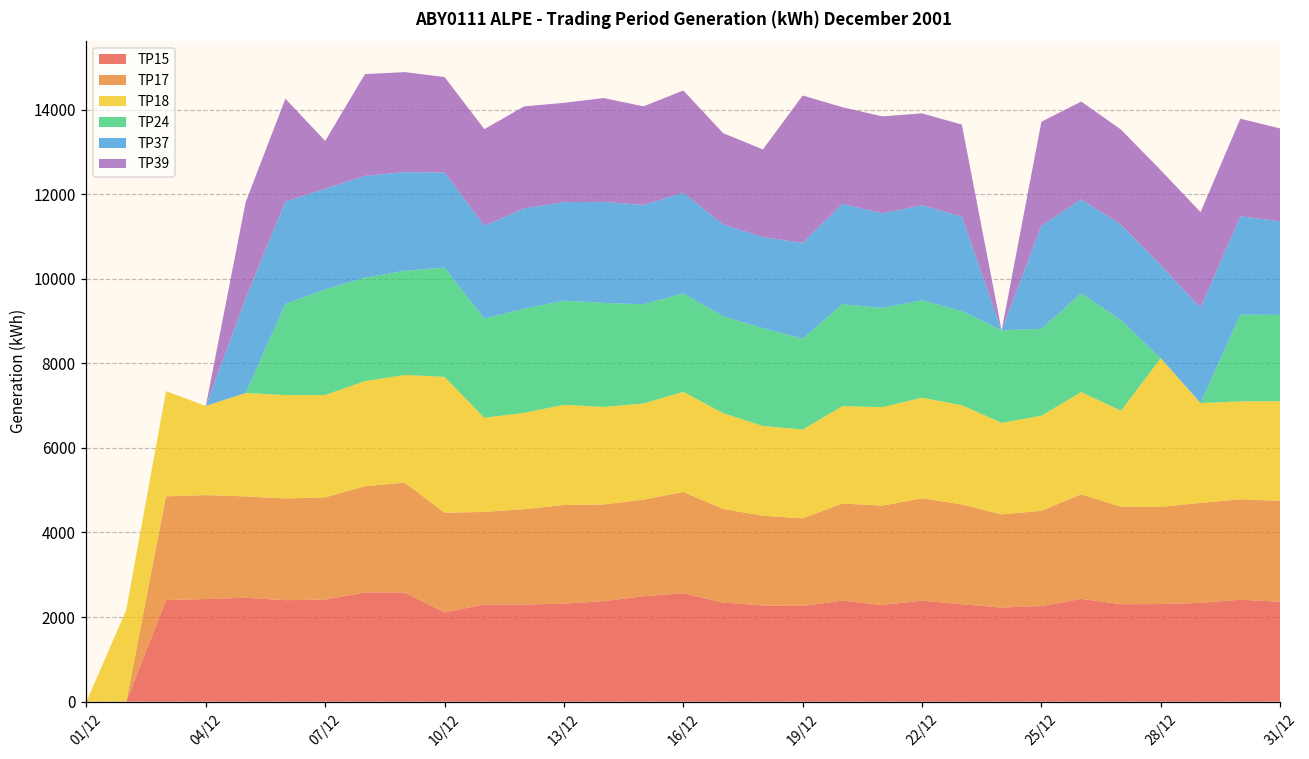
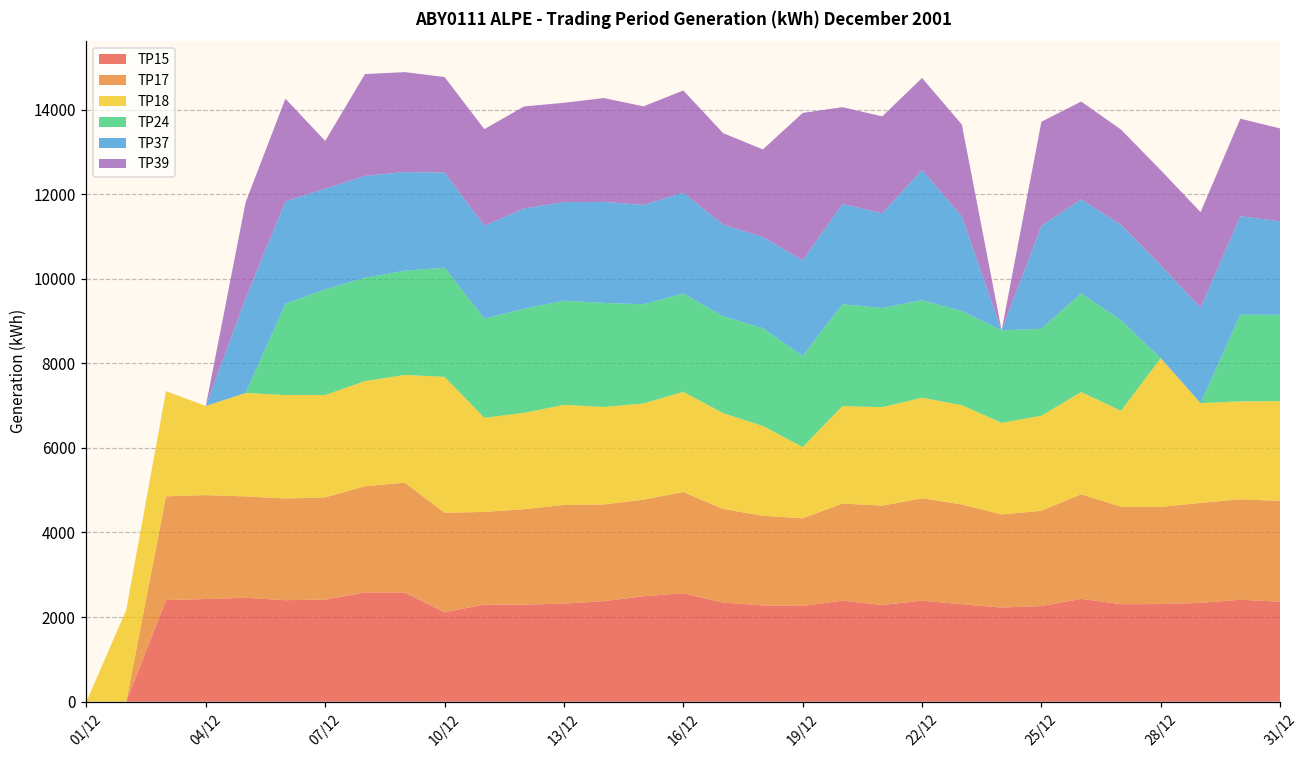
TP18, 19/12: 2100 -> 1700
TP37, 22/12: 2200 -> 3100
